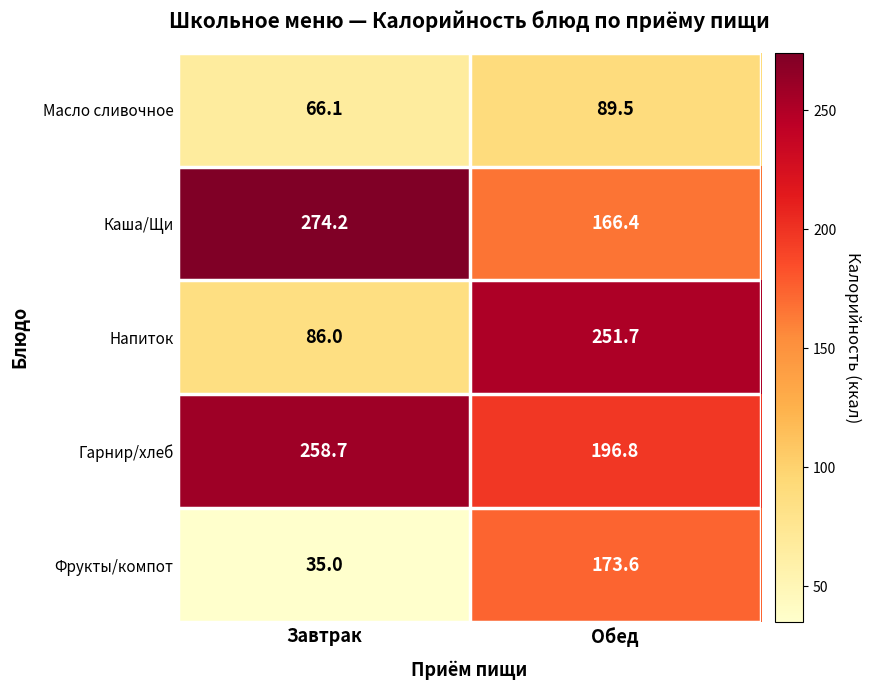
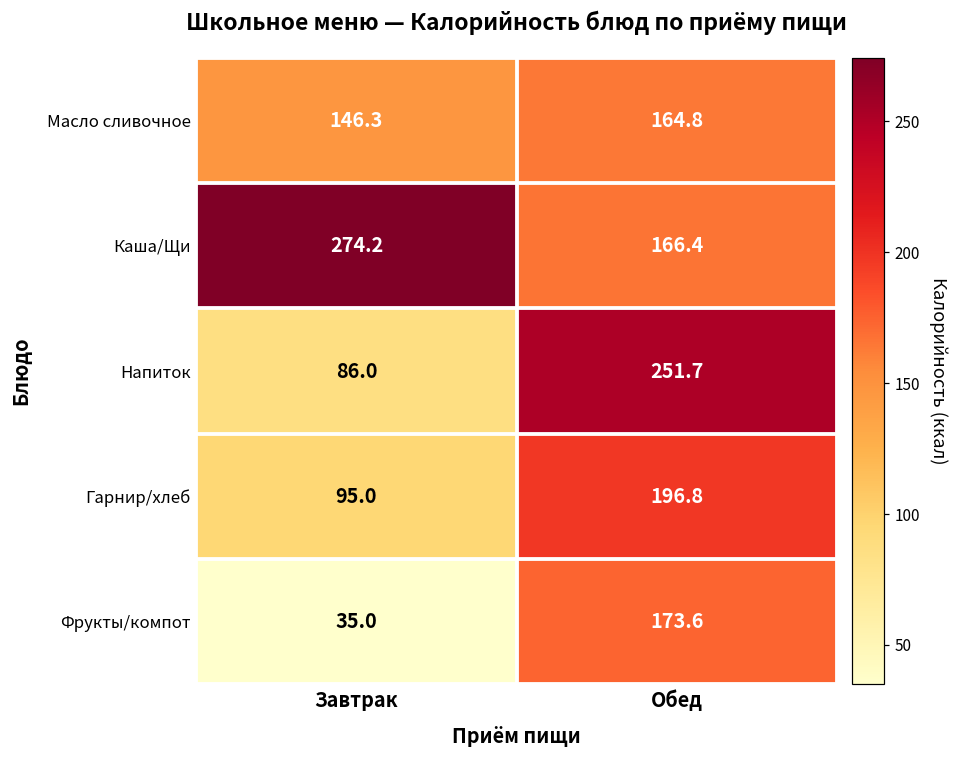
Масло сливочное, Завтрак: 66.1 -> 146.3
Масло сливочное, Обед: 89.5 -> 164.8
Гарнир/хлеб, Завтрак: 258.7 -> 95.0
